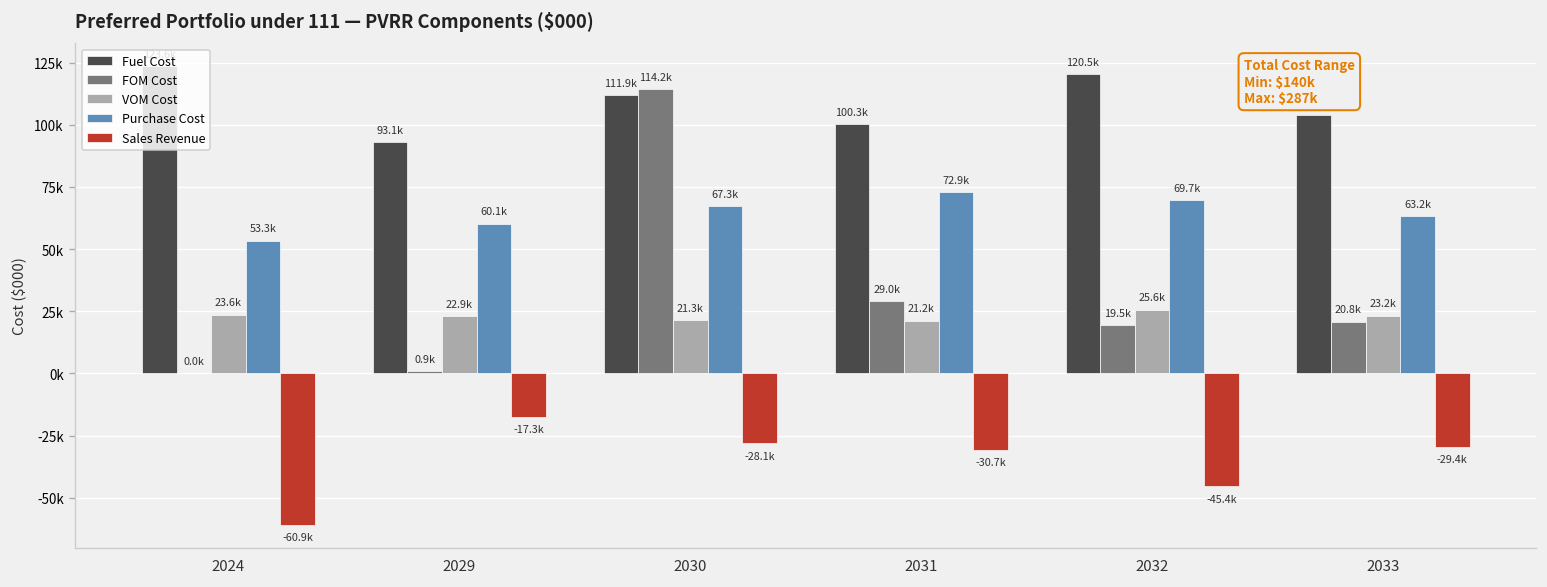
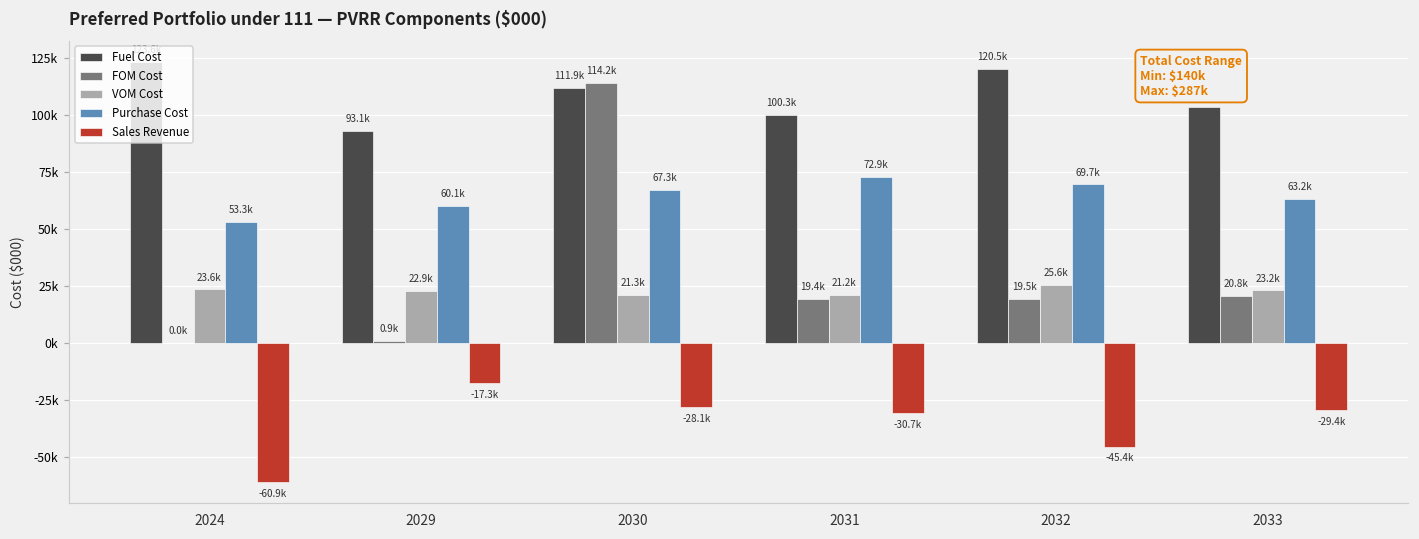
FOM Cost, 2031: 29.0k -> 19.4k
